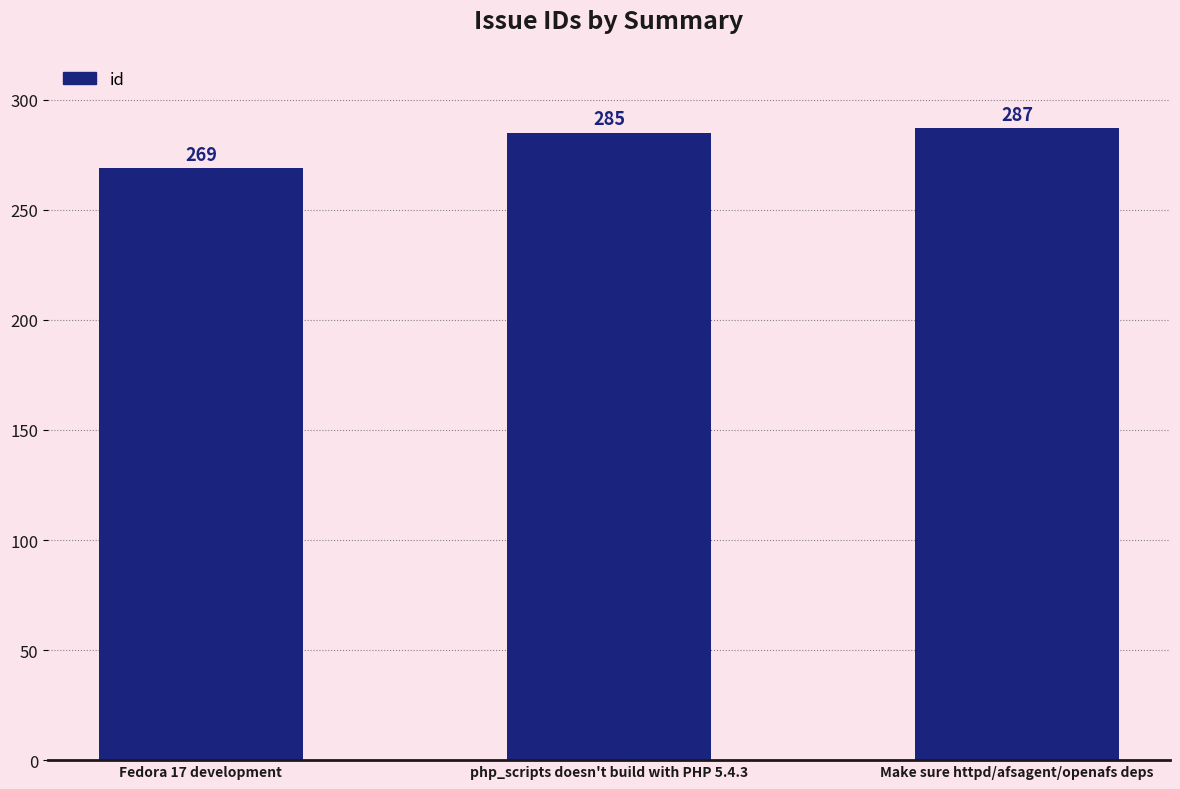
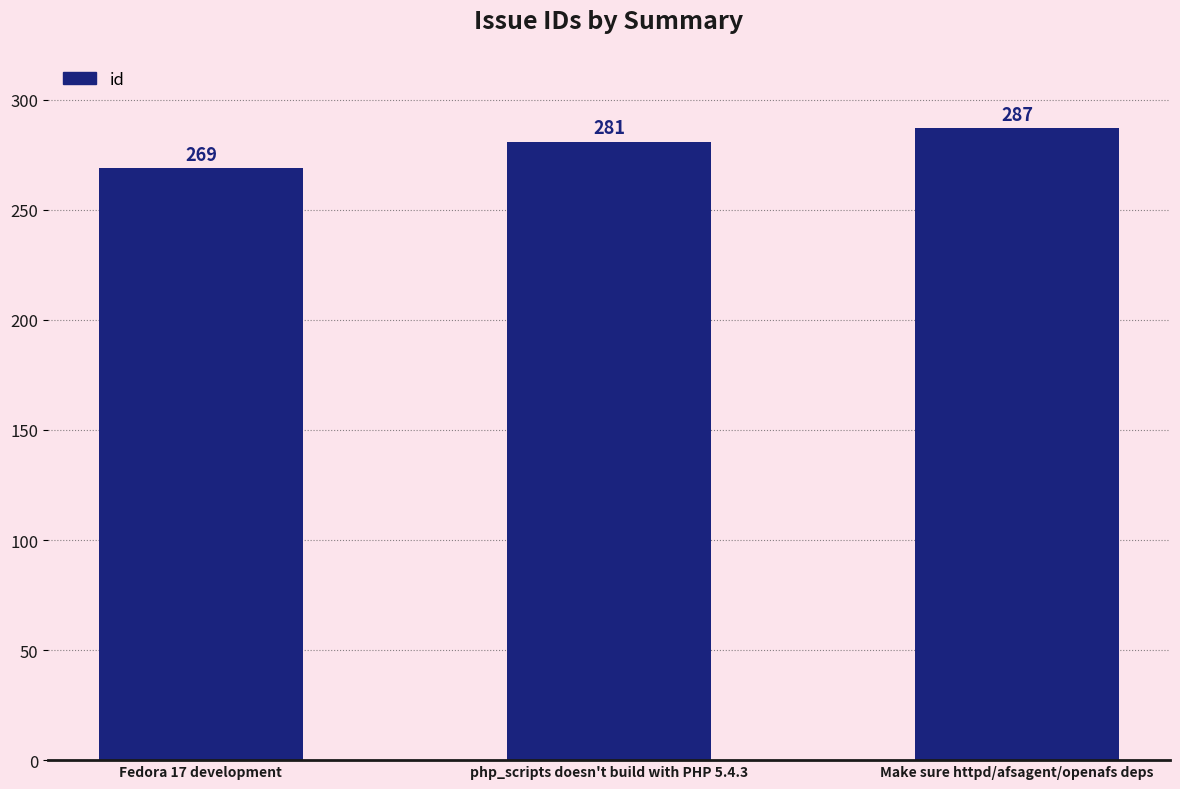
php_scripts doesn't build with PHP 5.4.3: 285 -> 281
